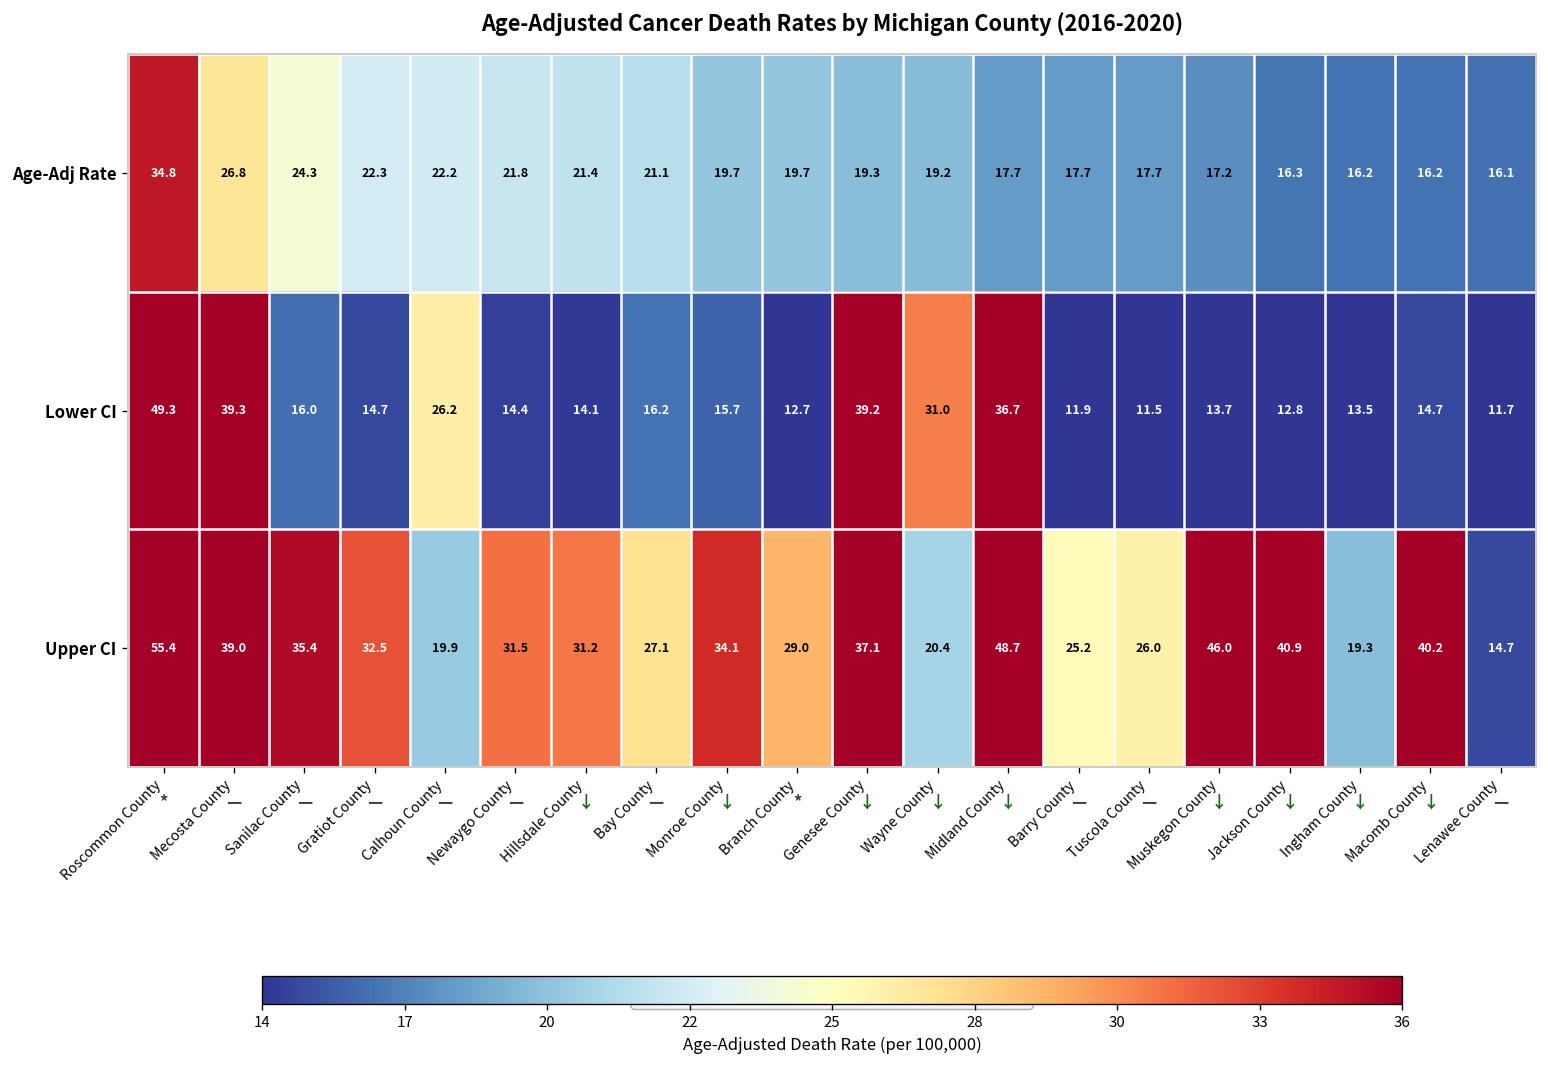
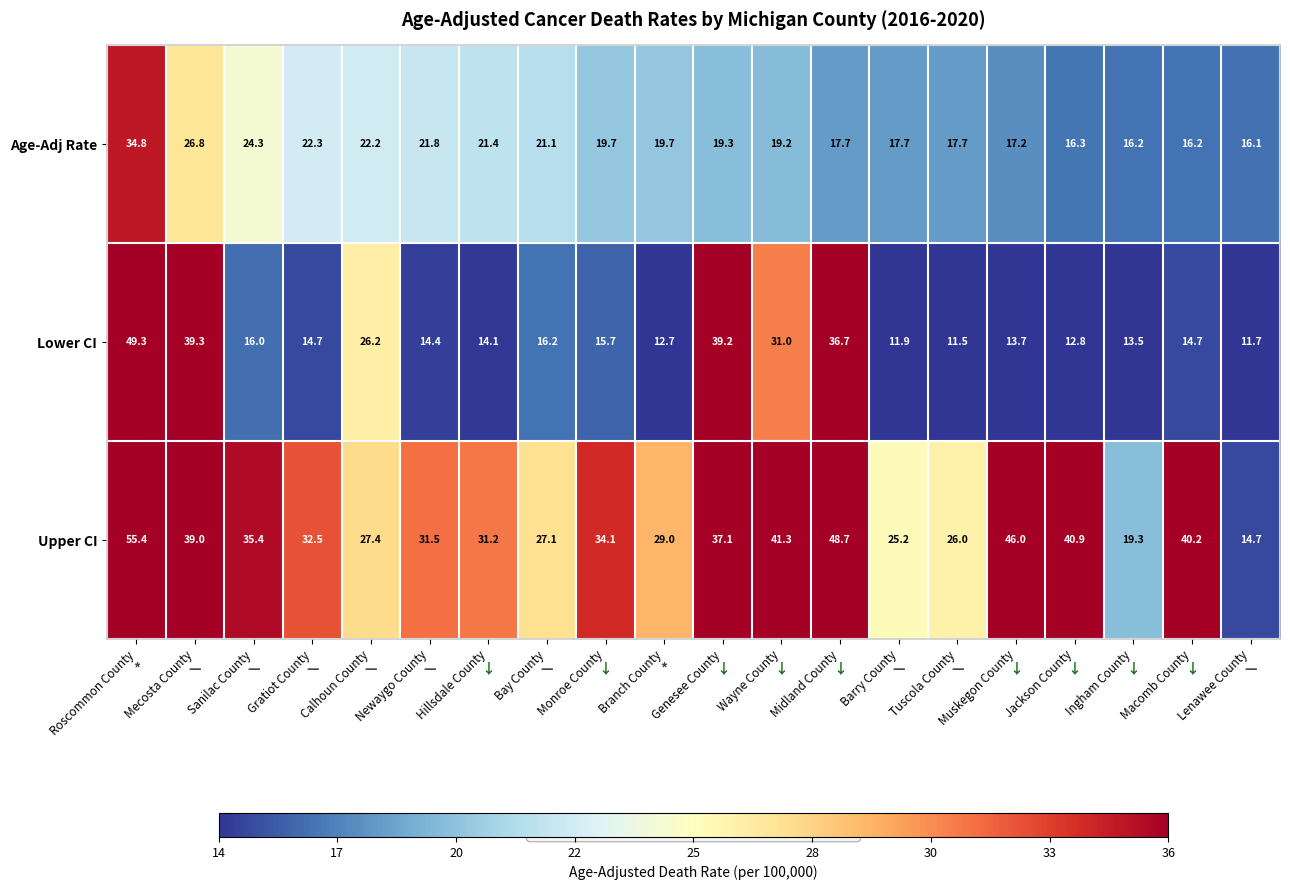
Upper CI, Calhoun County: 19.9 -> 27.4
Upper CI, Wayne County: 20.4 -> 41.3
